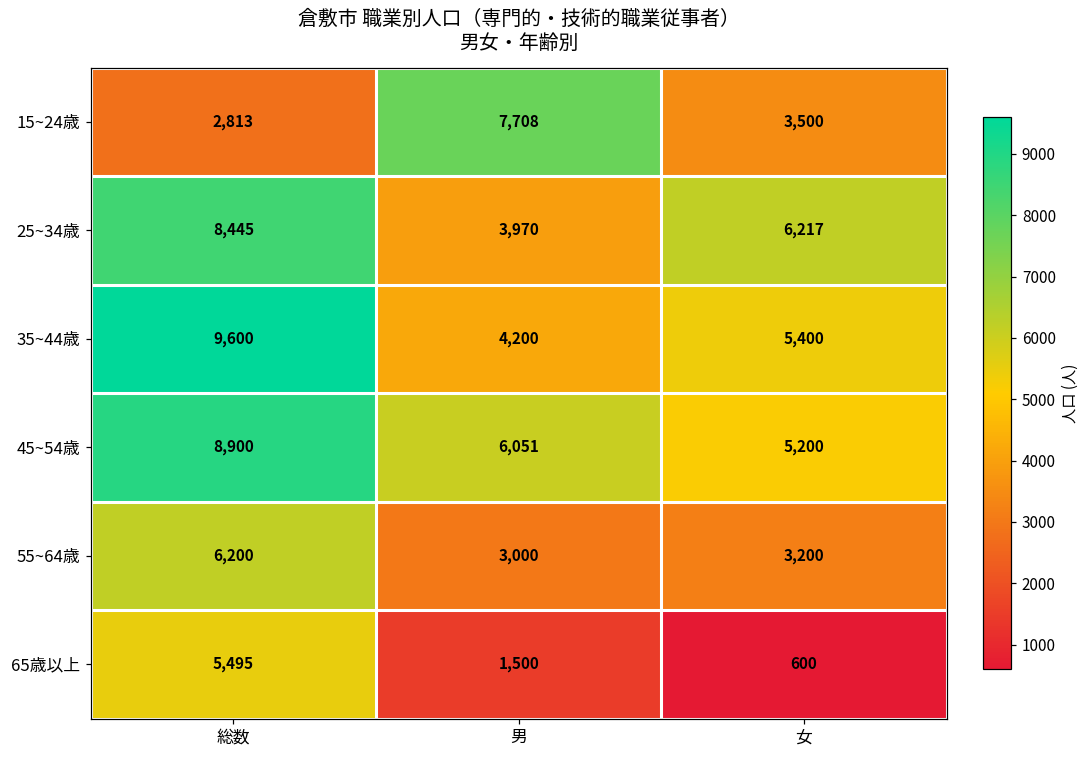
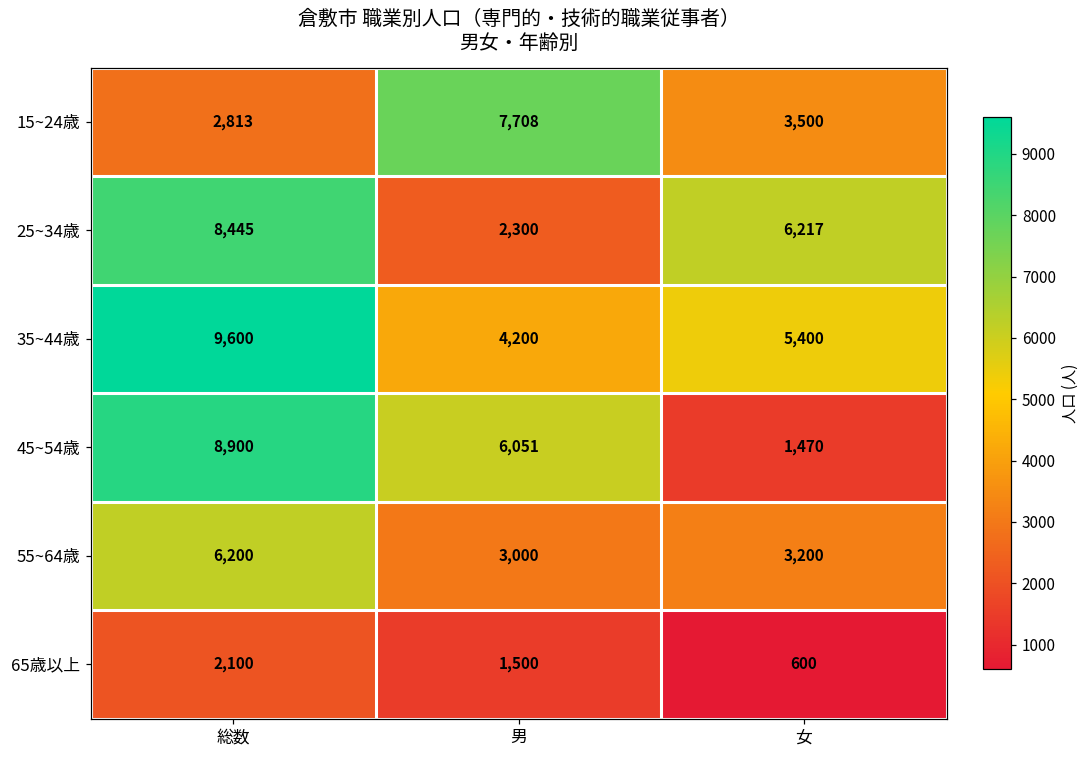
25~34歳, 男: 3,970 -> 2,300
45~54歳, 女: 5,200 -> 1,470
65歳以上, 総数: 5,495 -> 2,100
